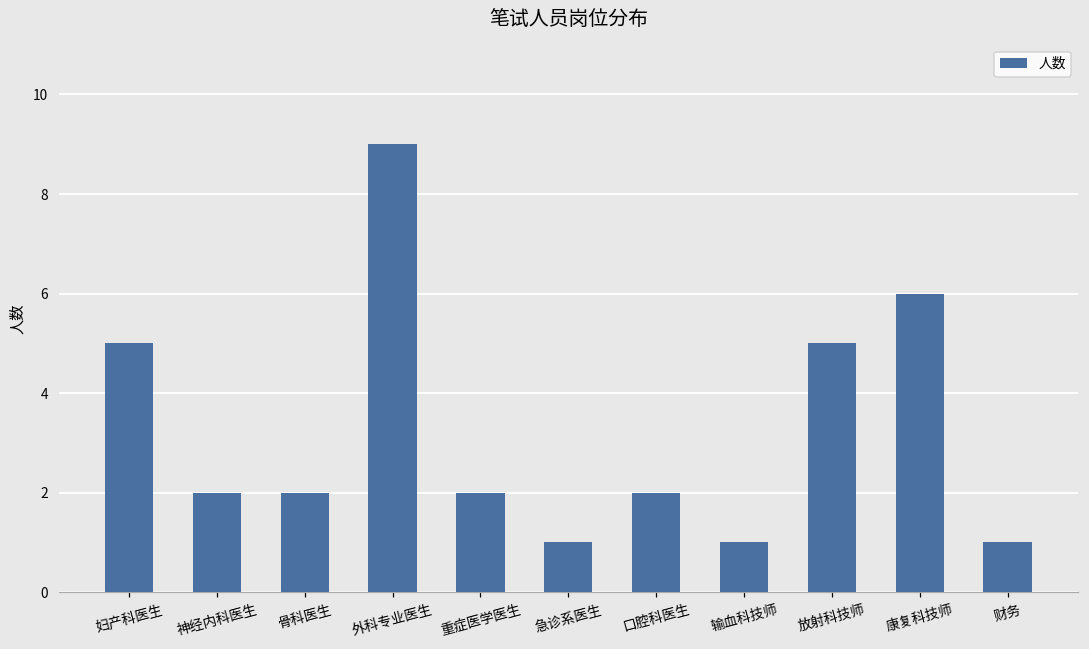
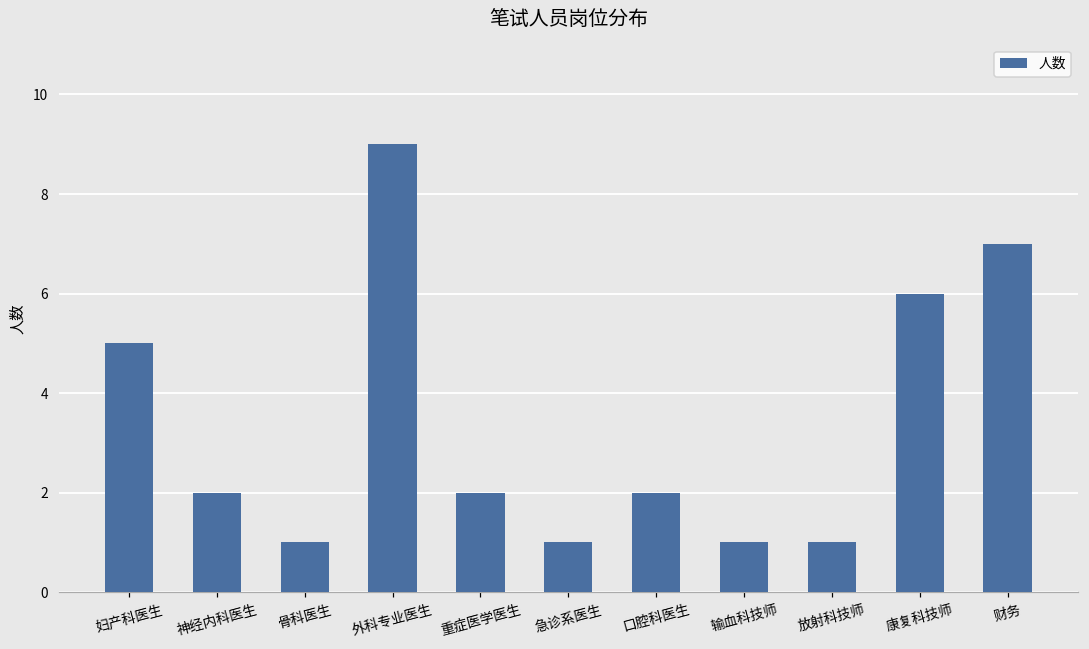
骨科医生: 2 -> 1
放射科技师: 5 -> 1
财务: 1 -> 7
